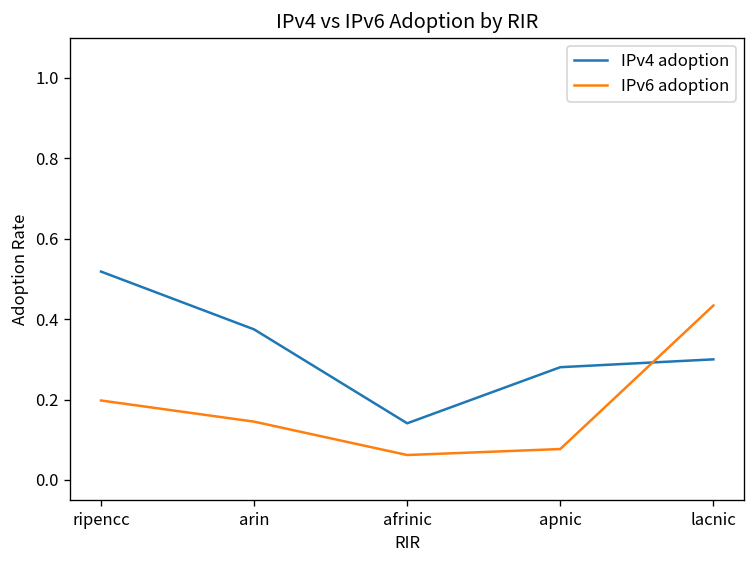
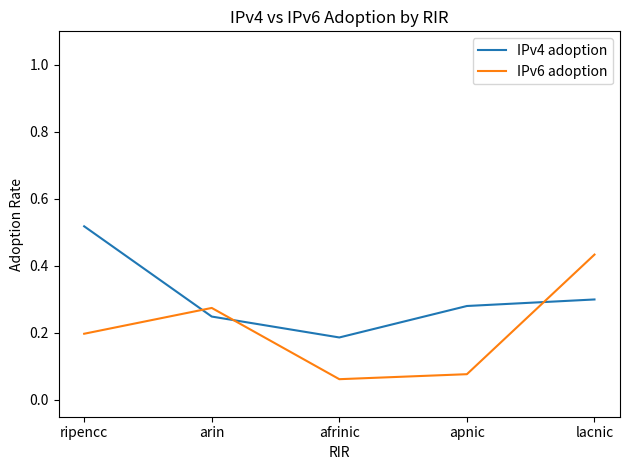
IPv4 adoption, arin: 0.37 -> 0.25
IPv6 adoption, arin: 0.15 -> 0.27
IPv4 adoption, afrinic: 0.14 -> 0.19
